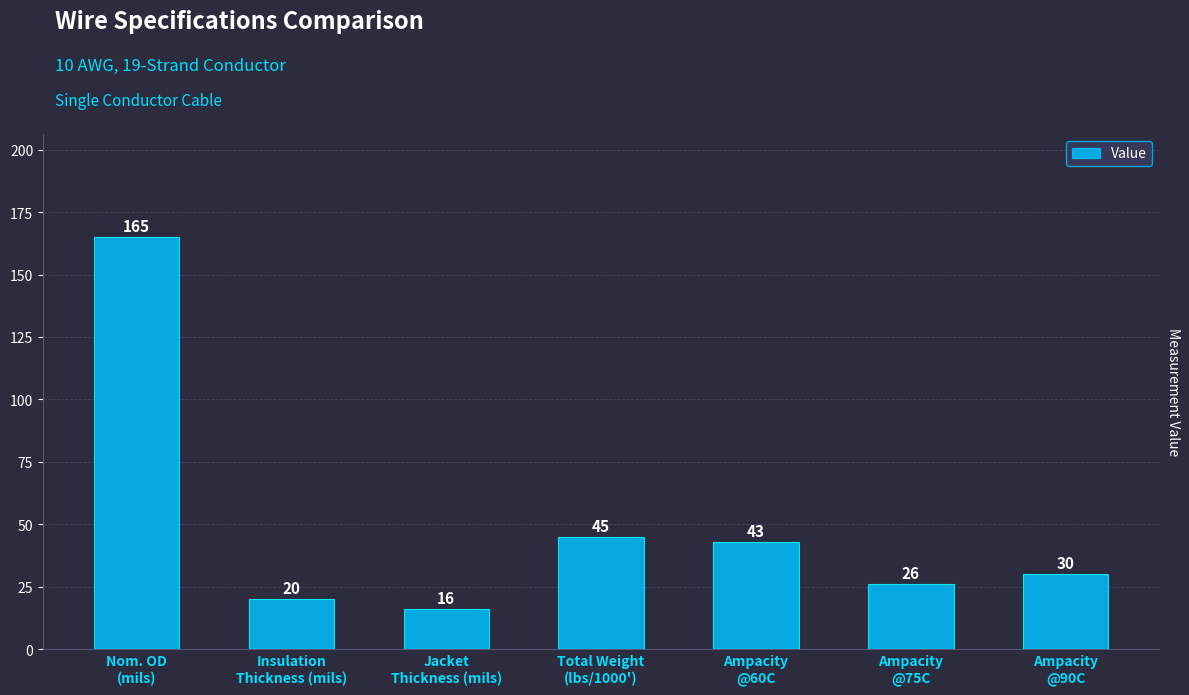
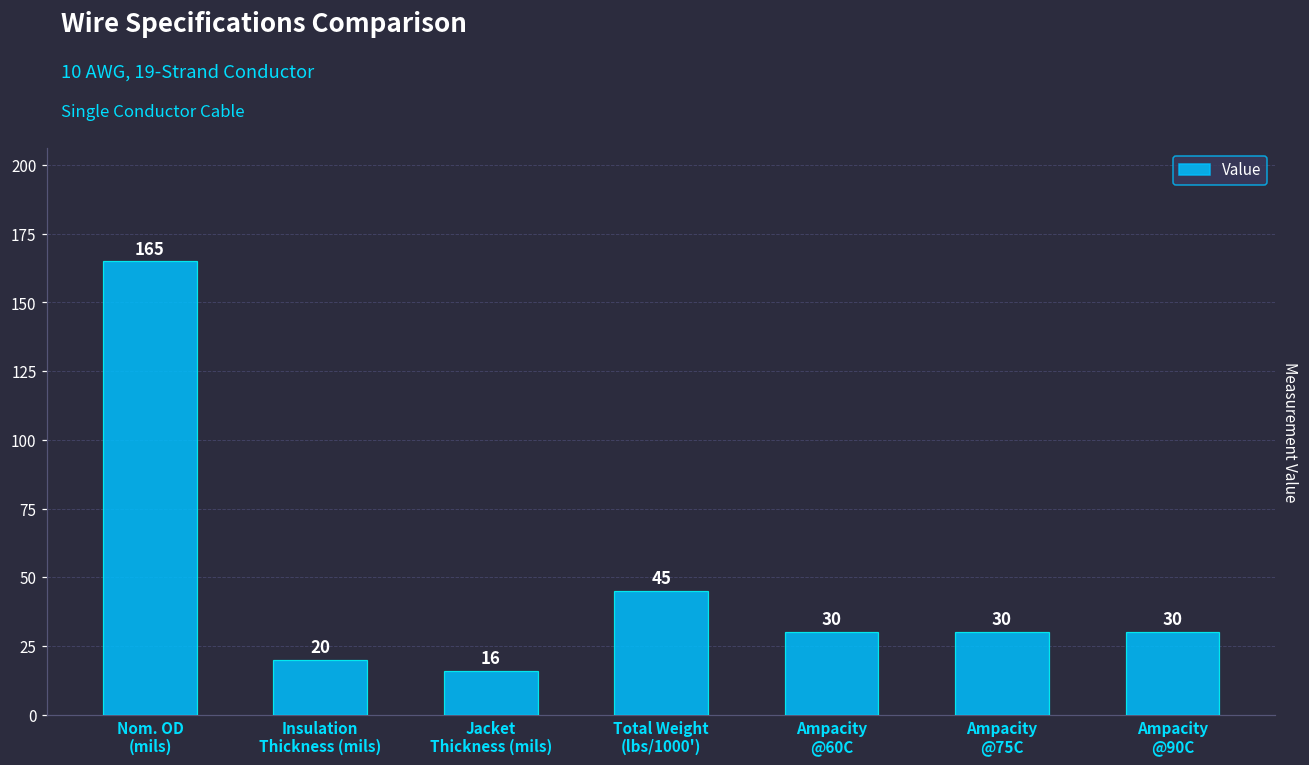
Ampacity @60C: 43 -> 30
Ampacity @75C: 26 -> 30
